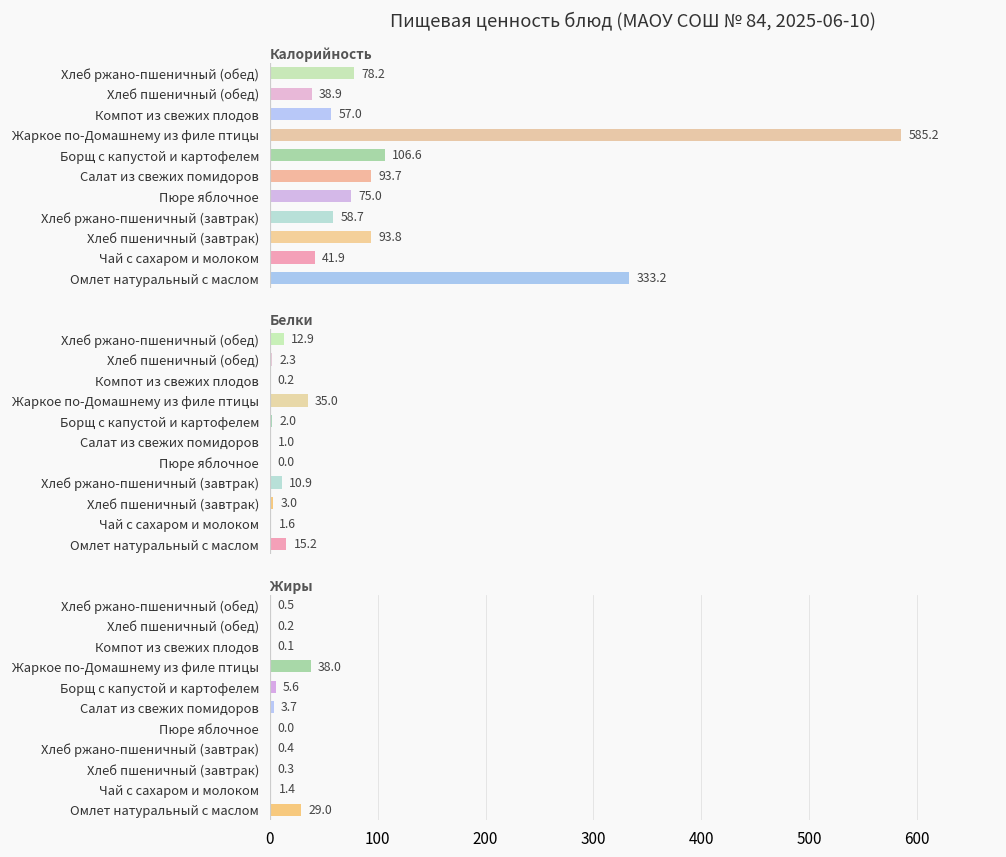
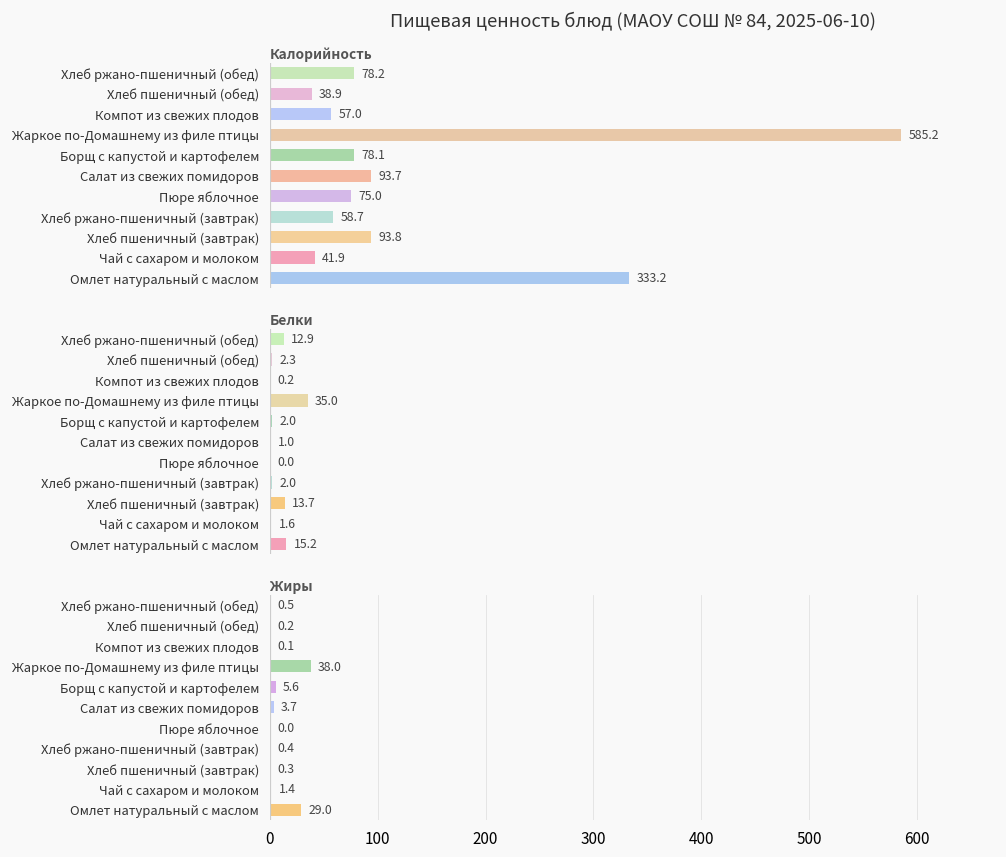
Калорийность, Борщ с капустой и картофелем: 106.6 -> 78.1
Белки, Хлеб ржано-пшеничный (завтрак): 10.9 -> 2.0
Белки, Хлеб пшеничный (завтрак): 3.0 -> 13.7
